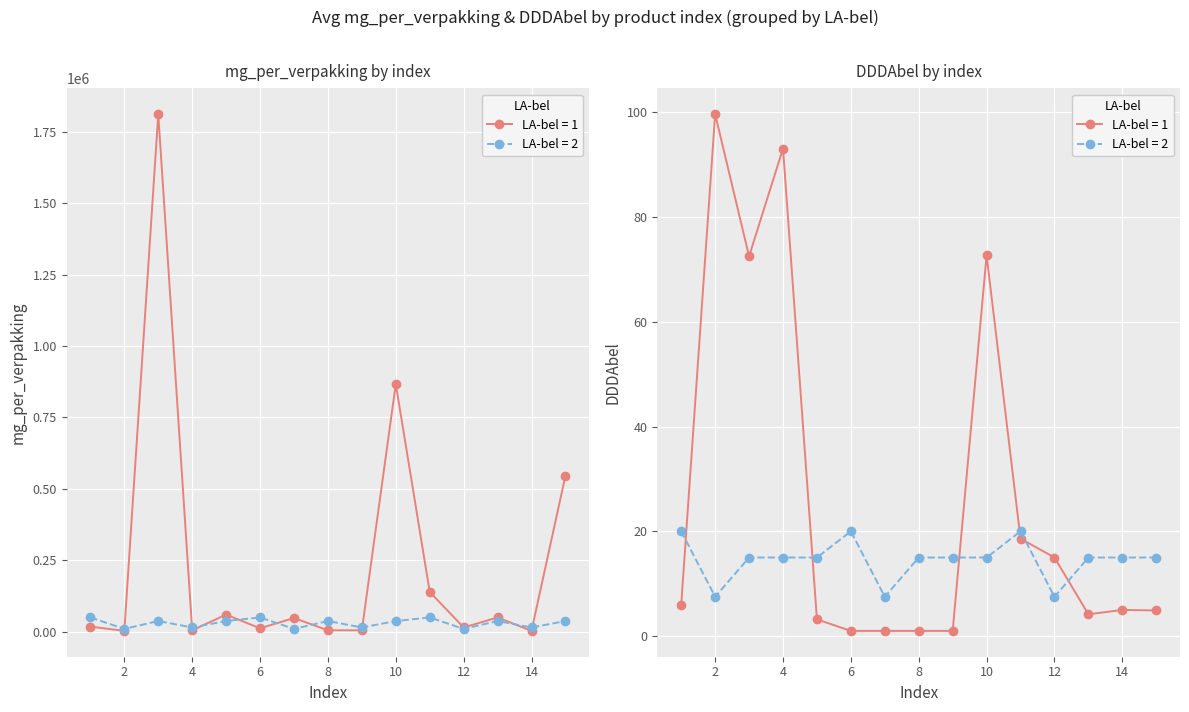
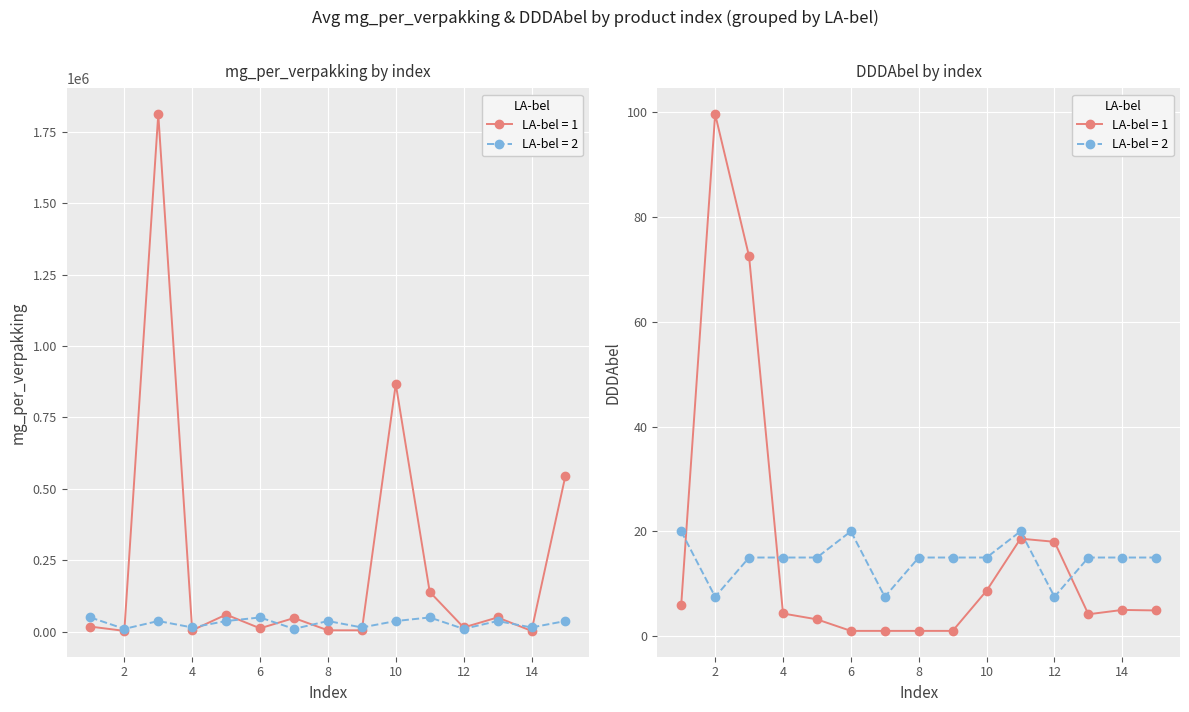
DDDAbel by index, LA-bel = 1, 4: 93 -> 4
DDDAbel by index, LA-bel = 1, 10: 73 -> 9
DDDAbel by index, LA-bel = 1, 12: 15 -> 18
